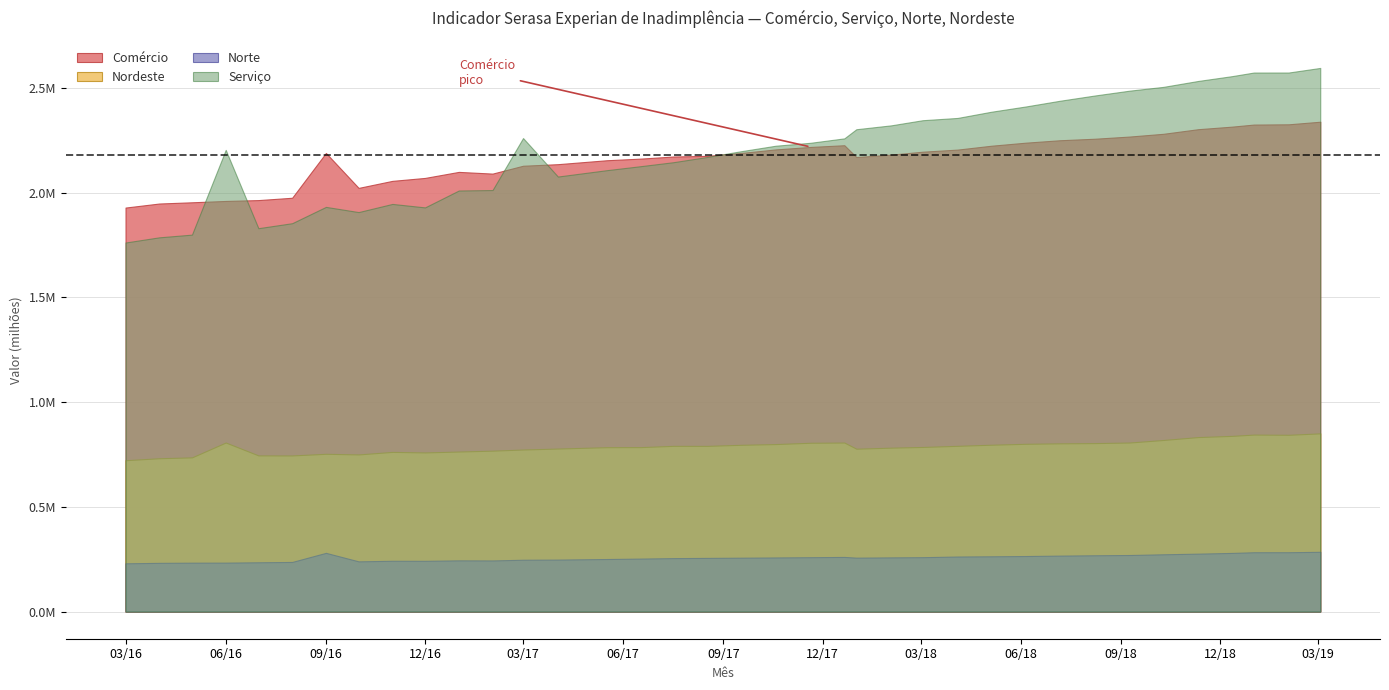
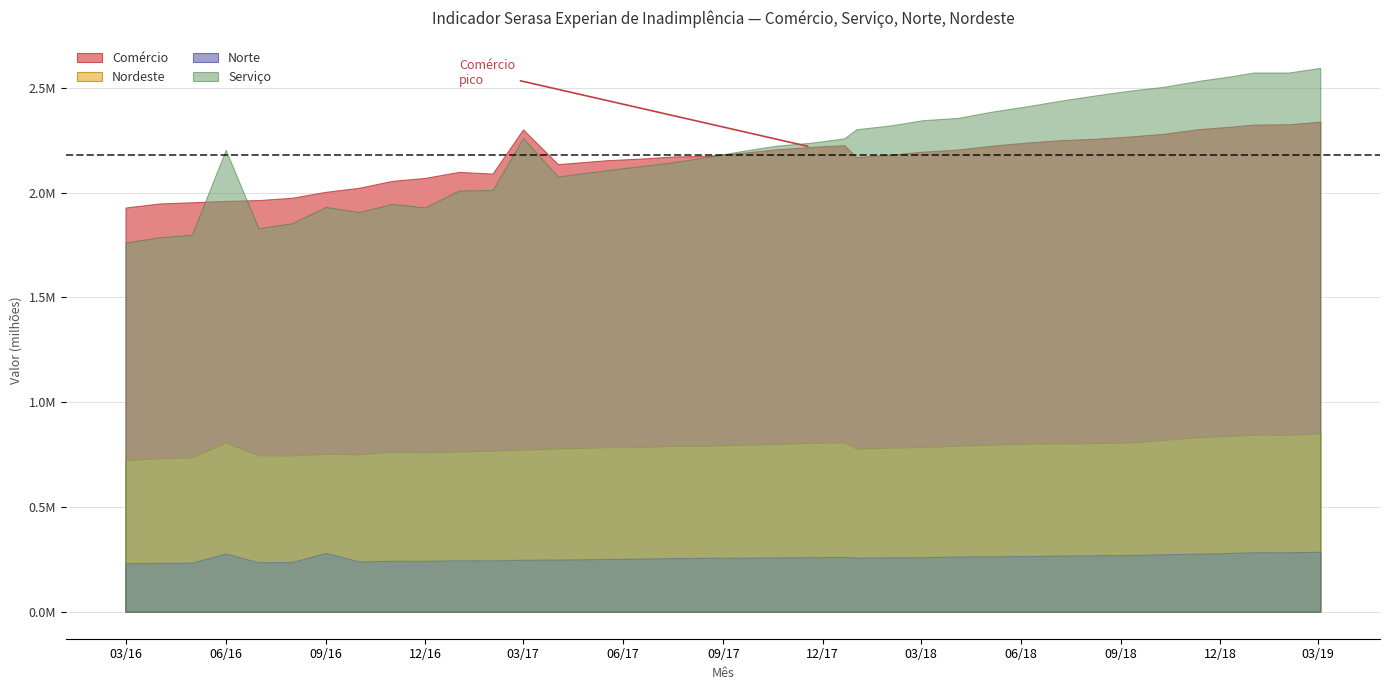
Norte, 06/16: 230000 -> 280000
Comércio, 09/16: 2190000 -> 2000000
Comércio, 03/17: 2130000 -> 2300000
